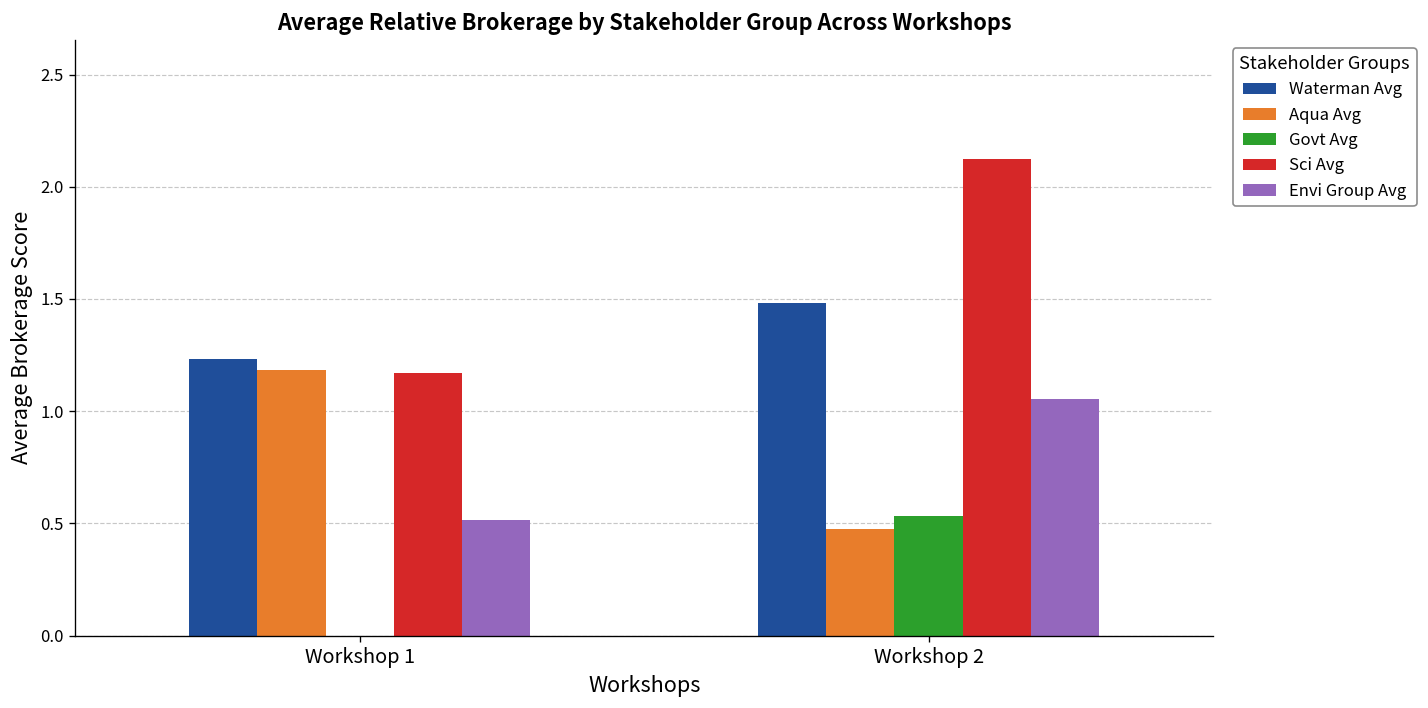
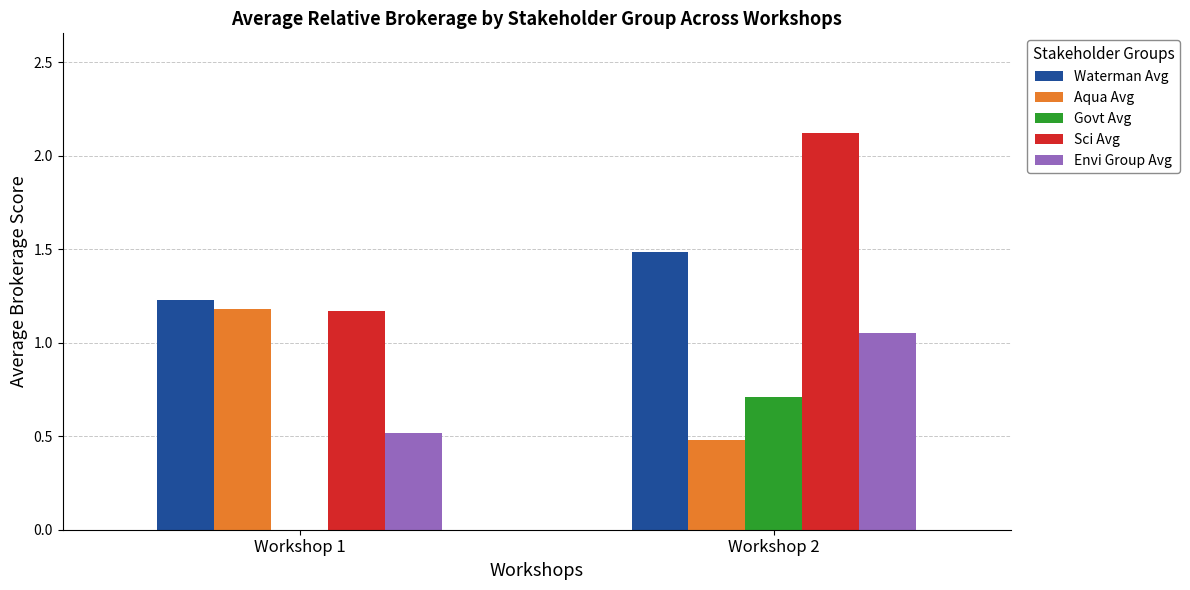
Govt Avg, Workshop 2: 0.53 -> 0.71
